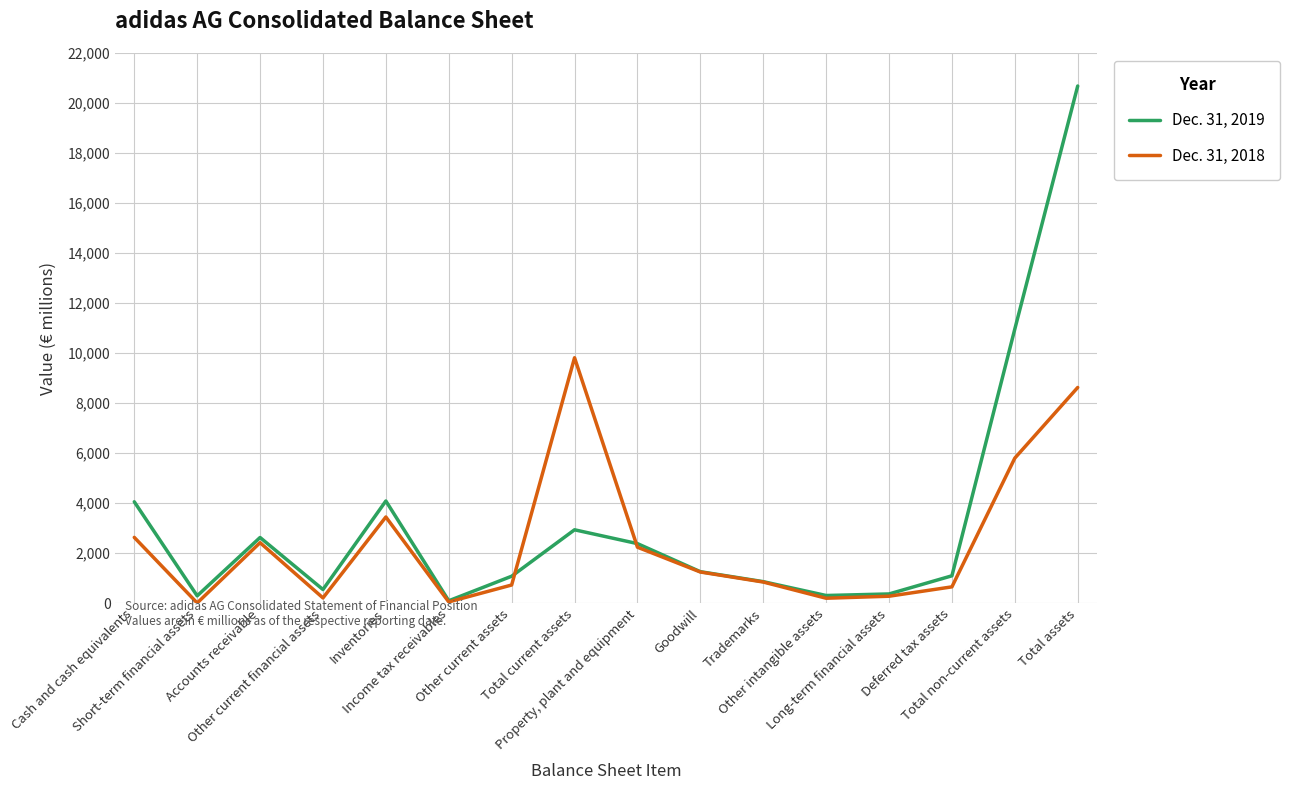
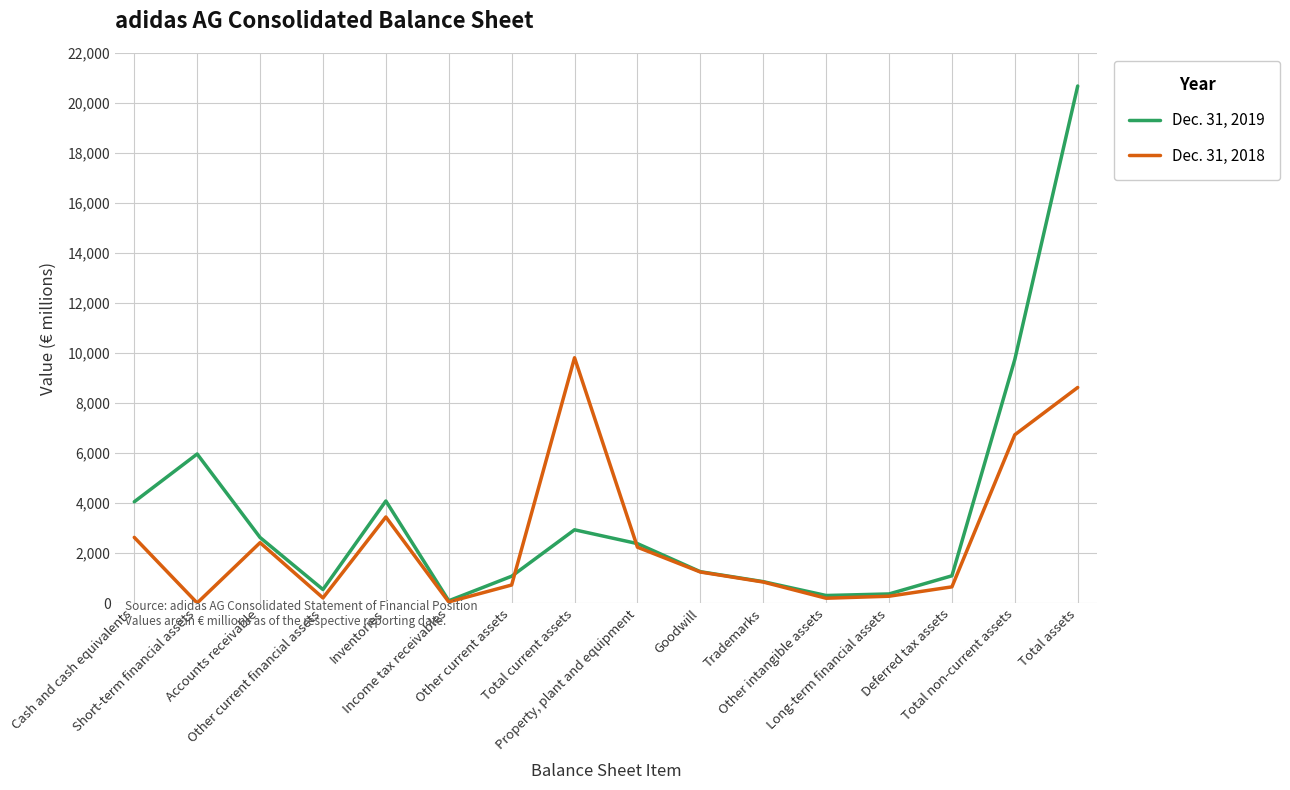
Dec. 31, 2019, Short-term financial assets: 300 -> 6,000
Dec. 31, 2019, Total non-current assets: 11,000 -> 9,700
Dec. 31, 2018, Total non-current assets: 5,800 -> 6,700
